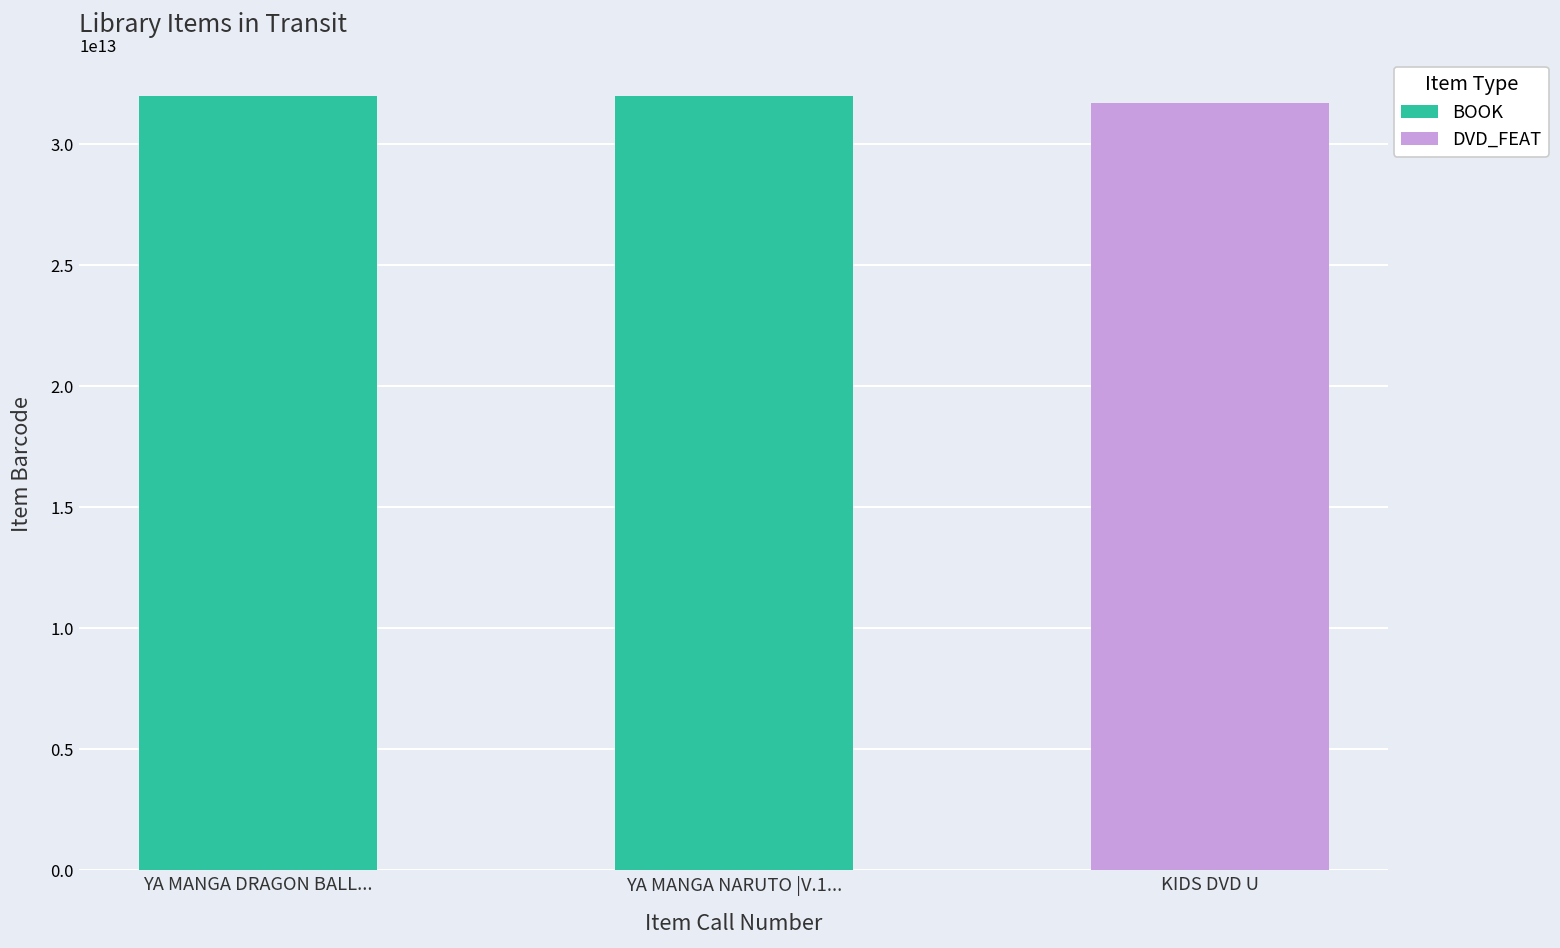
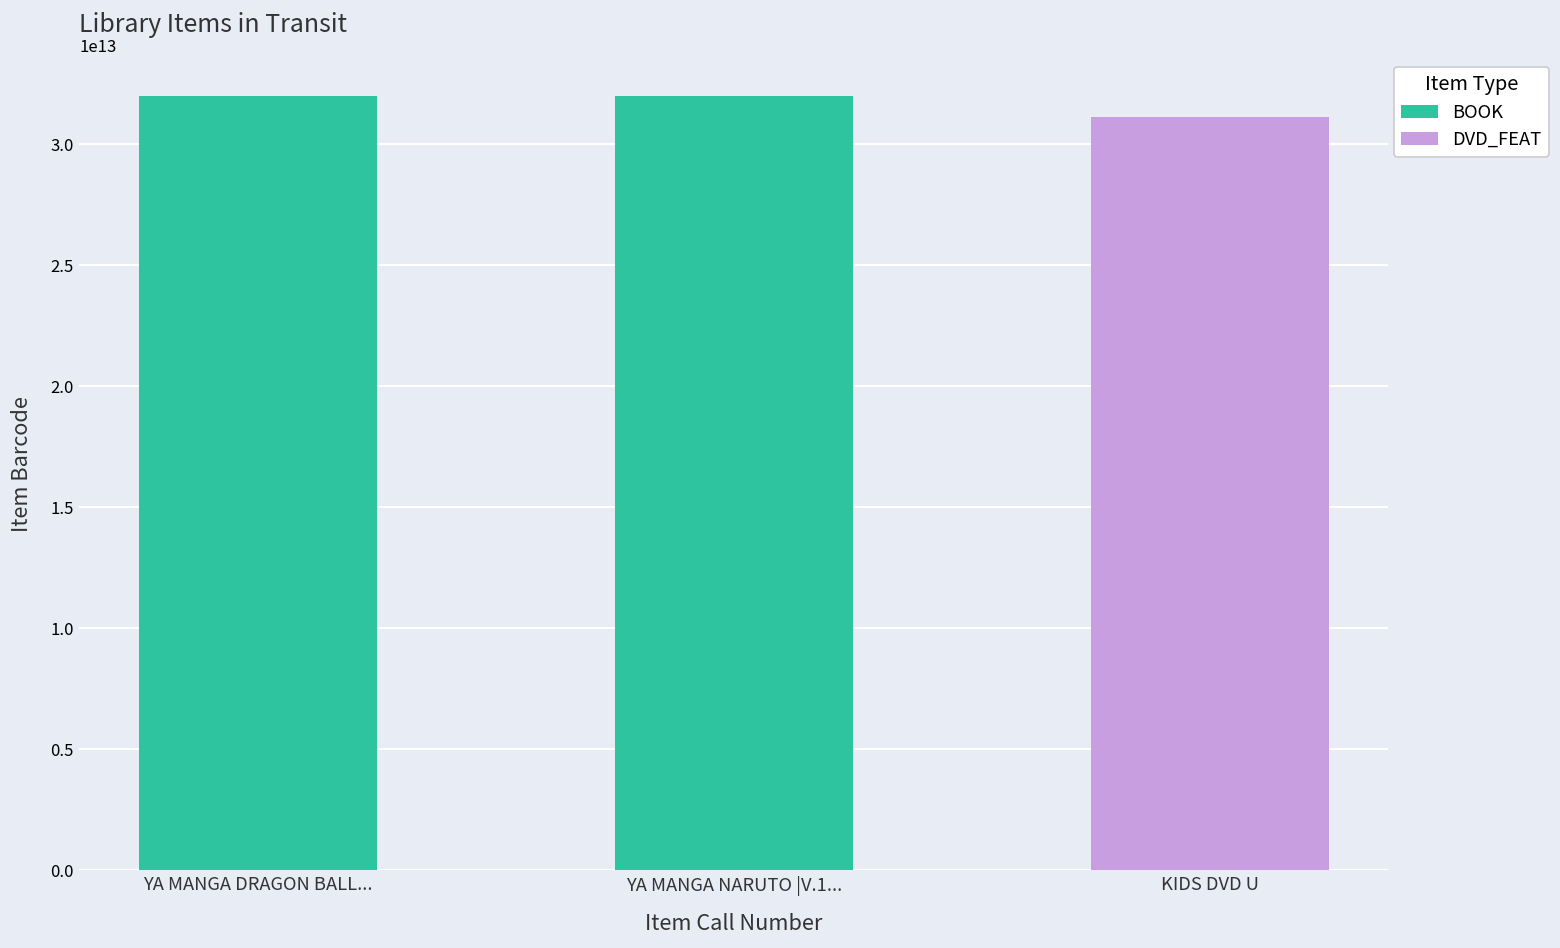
DVD_FEAT, KIDS DVD U: 31700000000000 -> 31100000000000
